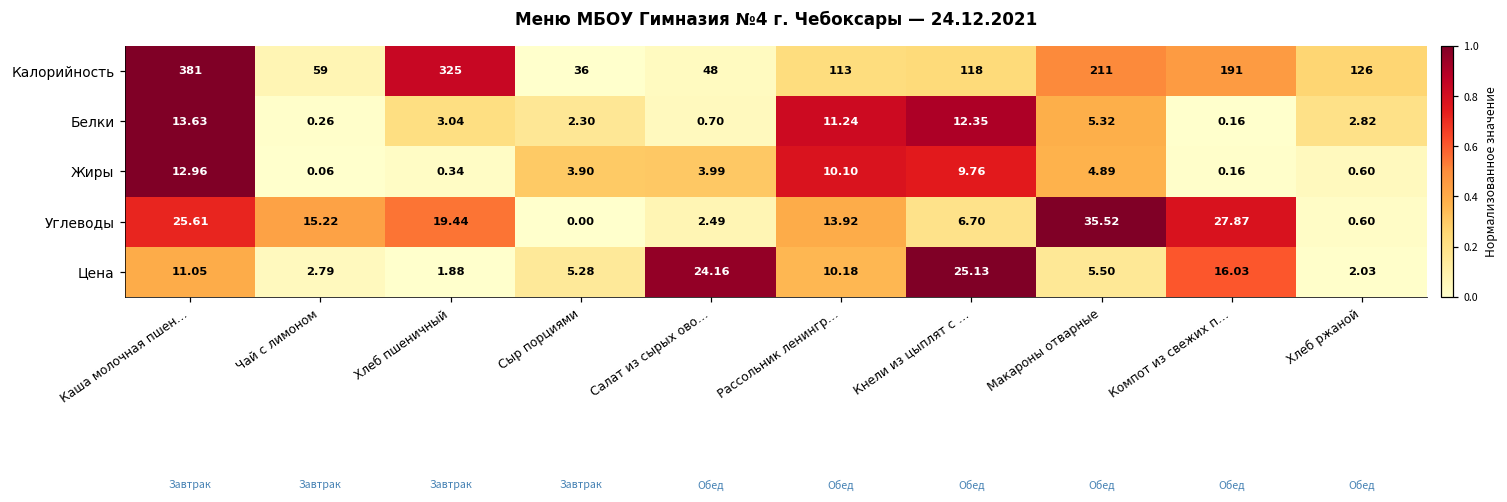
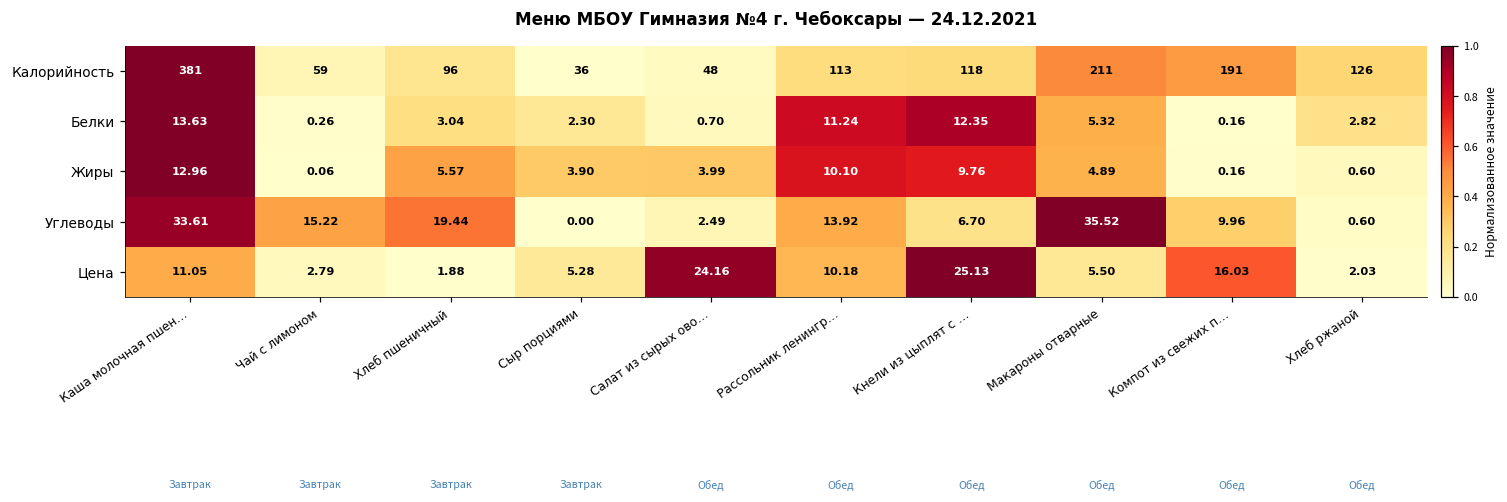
Калорийность, Хлеб пшеничный: 325 -> 96
Жиры, Хлеб пшеничный: 0.34 -> 5.57
Углеводы, Каша молочная пшен…: 25.61 -> 33.61
Углеводы, Компот из свежих п…: 27.87 -> 9.96
